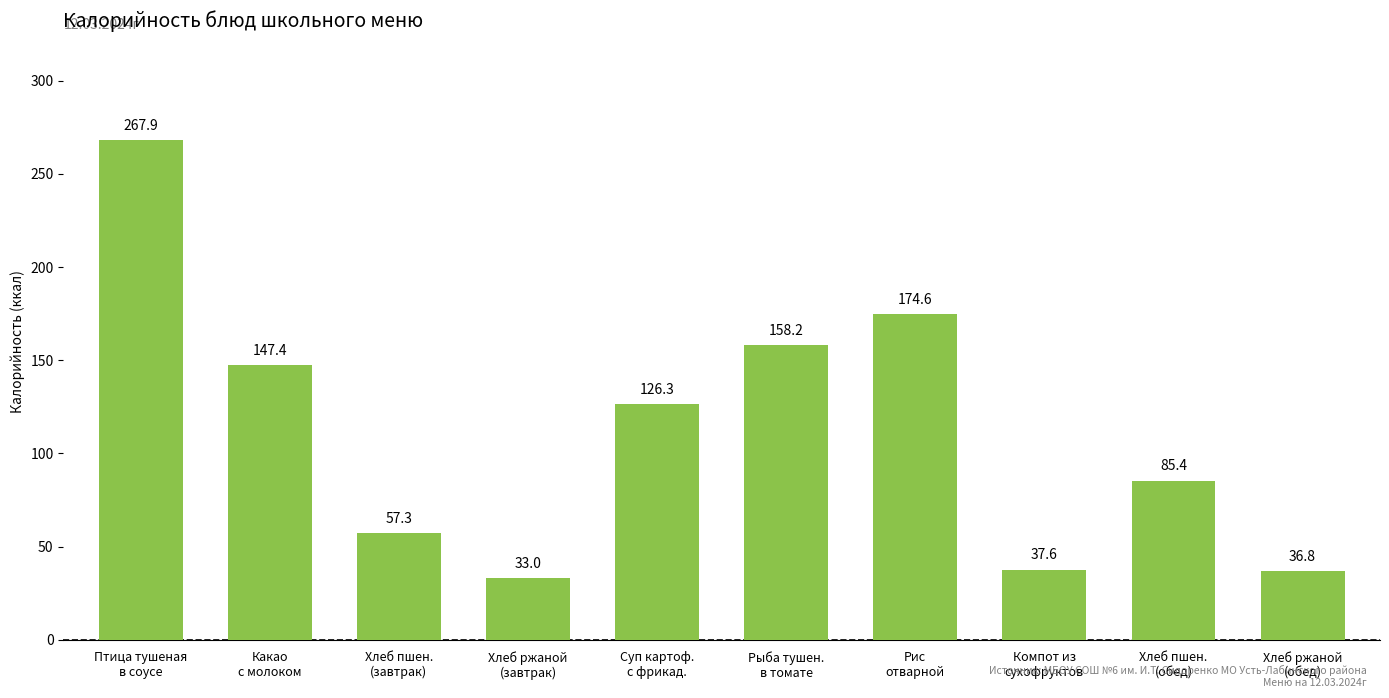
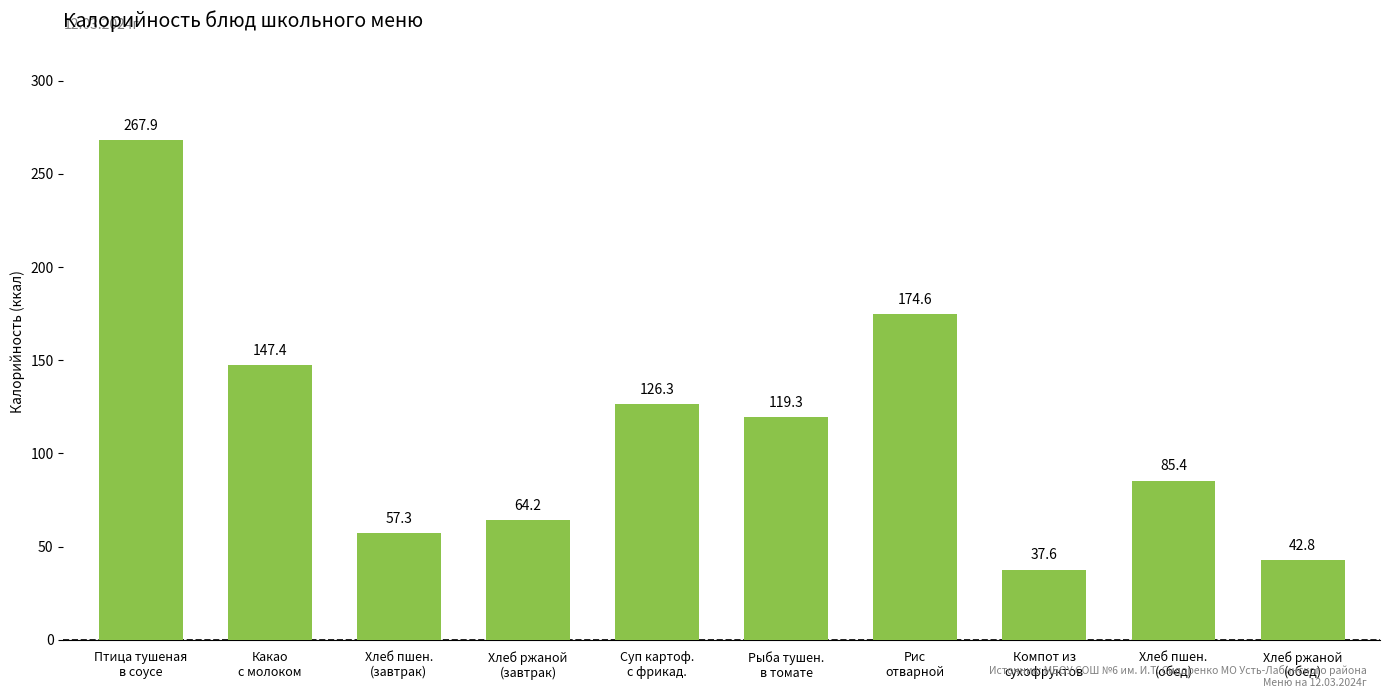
Хлеб ржаной (завтрак): 33.0 -> 64.2
Рыба тушен. в томате: 158.2 -> 119.3
Хлеб ржаной (обед): 36.8 -> 42.8
